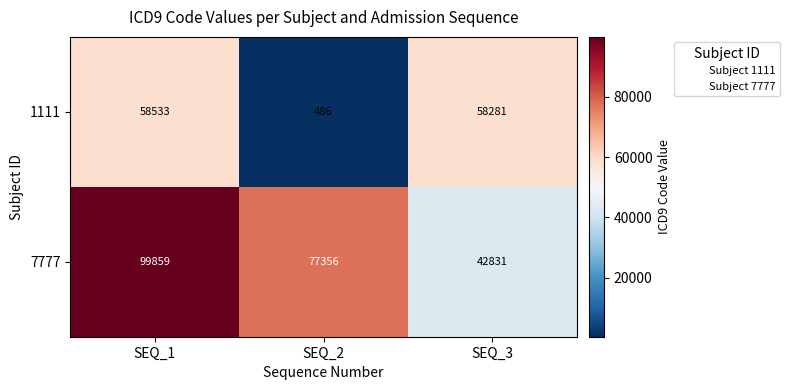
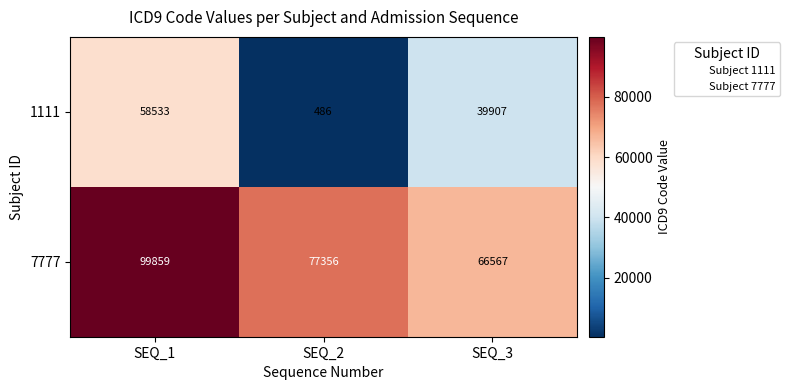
1111, SEQ_3: 58281 -> 39907
7777, SEQ_3: 42831 -> 66567
